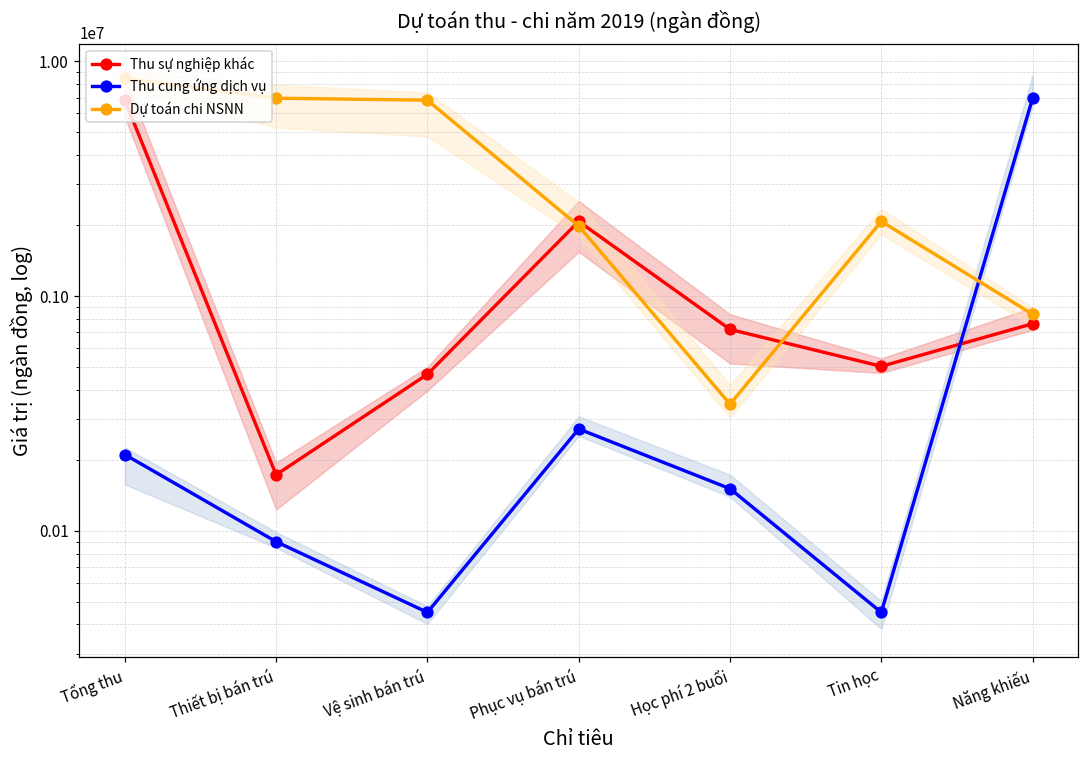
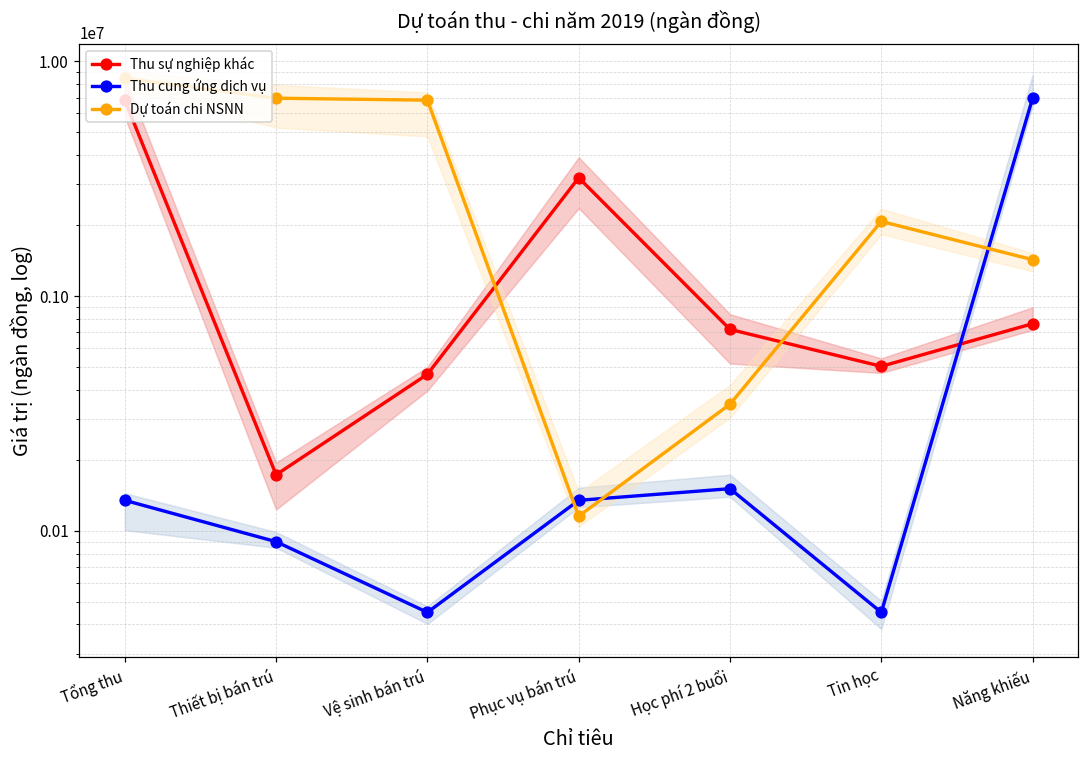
Thu cung ứng dịch vụ, Tổng thu: 210000 -> 140000
Thu sự nghiệp khác, Phục vụ bán trú: 2100000 -> 3200000
Thu cung ứng dịch vụ, Phục vụ bán trú: 270000 -> 140000
Dự toán chi NSNN, Phục vụ bán trú: 2000000 -> 120000
Dự toán chi NSNN, Năng khiếu: 840000 -> 1400000
